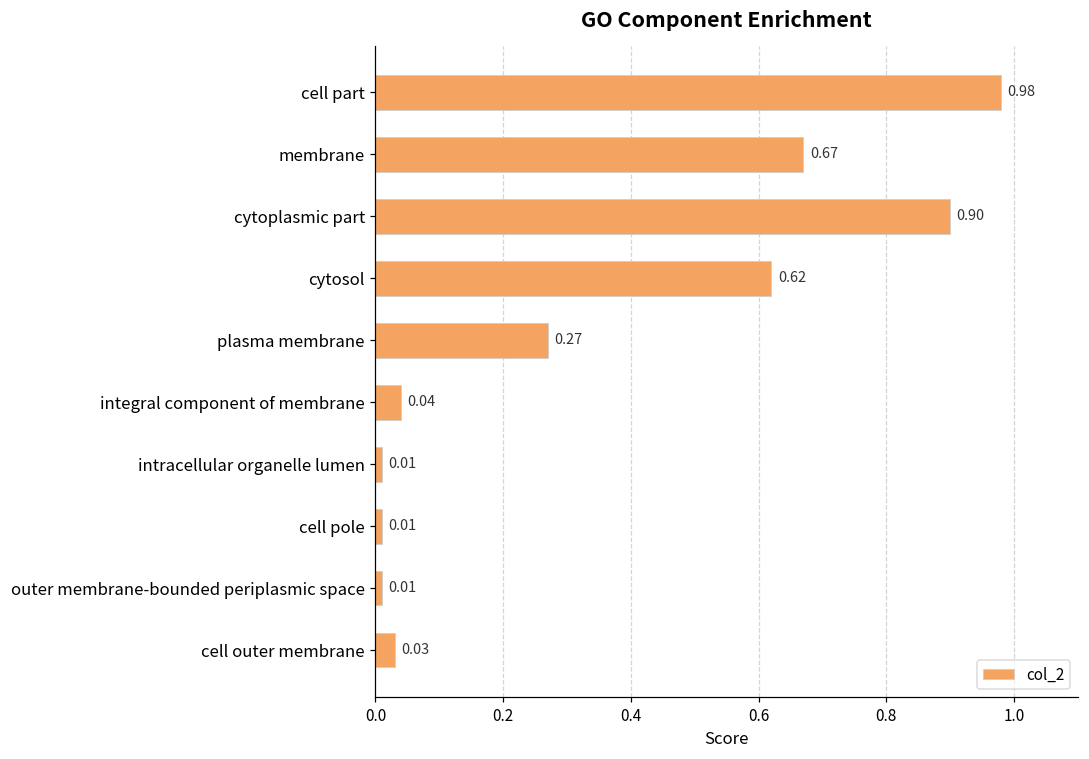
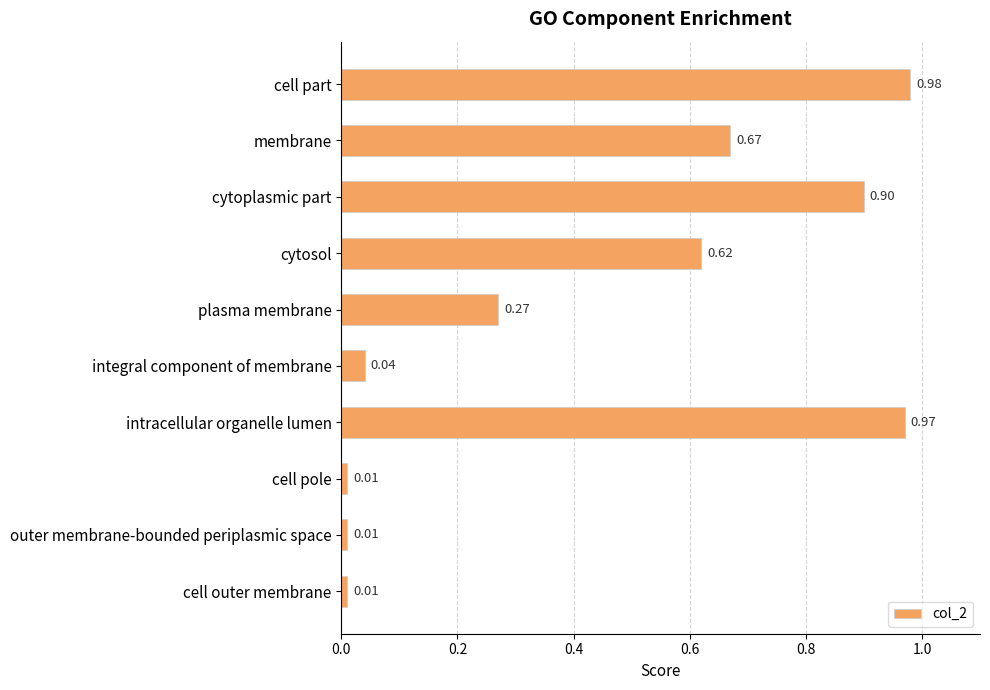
intracellular organelle lumen: 0.01 -> 0.97
cell outer membrane: 0.03 -> 0.01
